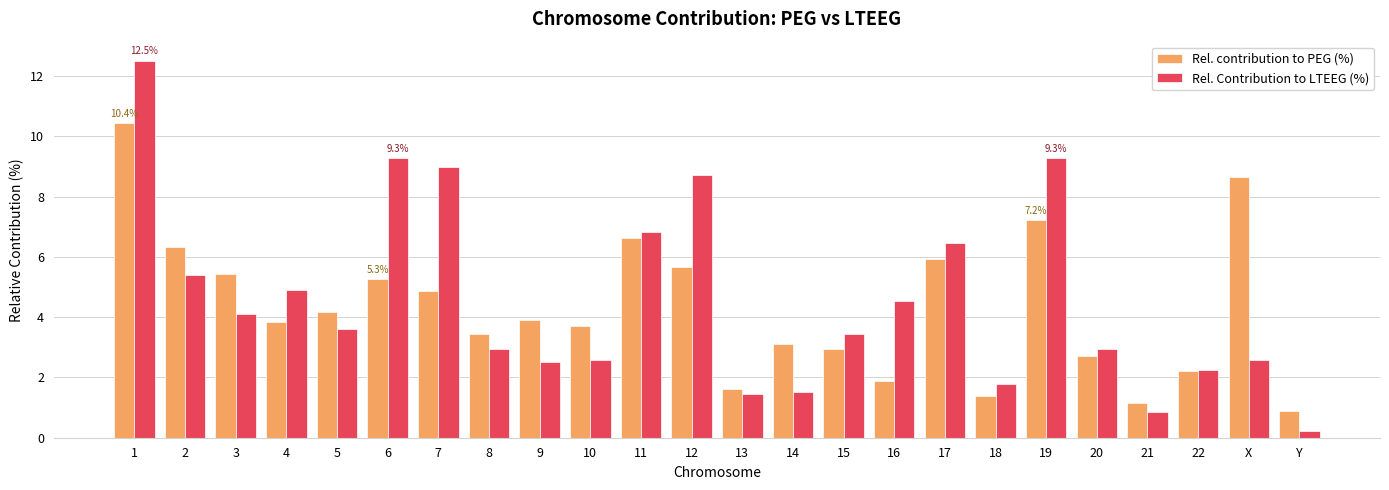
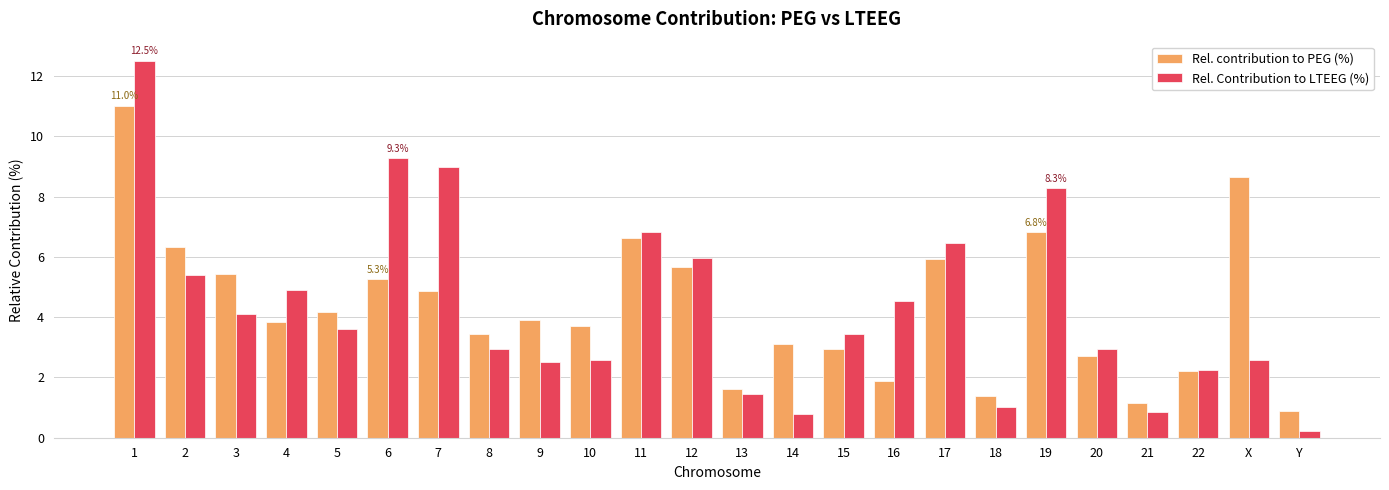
Rel. contribution to PEG (%), 1: 10.4% -> 11.0%
Rel. Contribution to LTEEG (%), 12: 8.7 -> 6.0
Rel. Contribution to LTEEG (%), 14: 1.5 -> 0.8
Rel. Contribution to LTEEG (%), 18: 1.8 -> 1.0
Rel. contribution to PEG (%), 19: 7.2% -> 6.8%
Rel. Contribution to LTEEG (%), 19: 9.3% -> 8.3%
